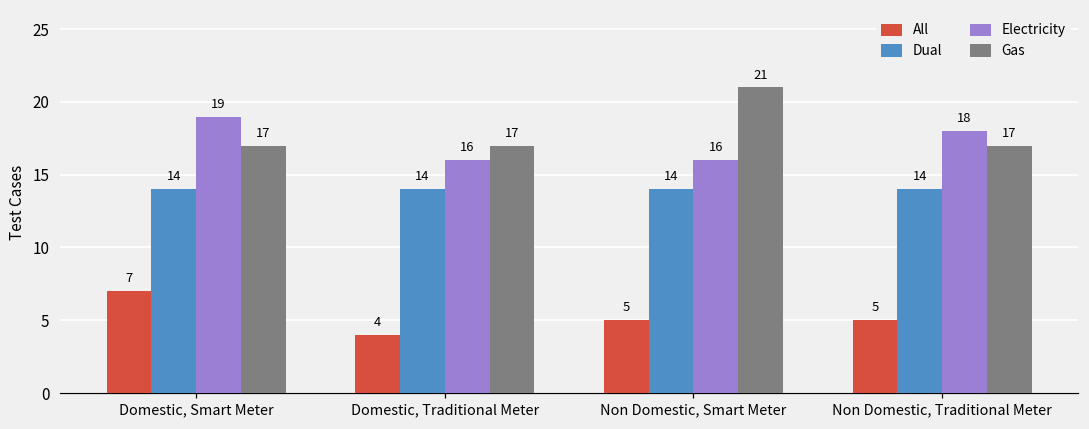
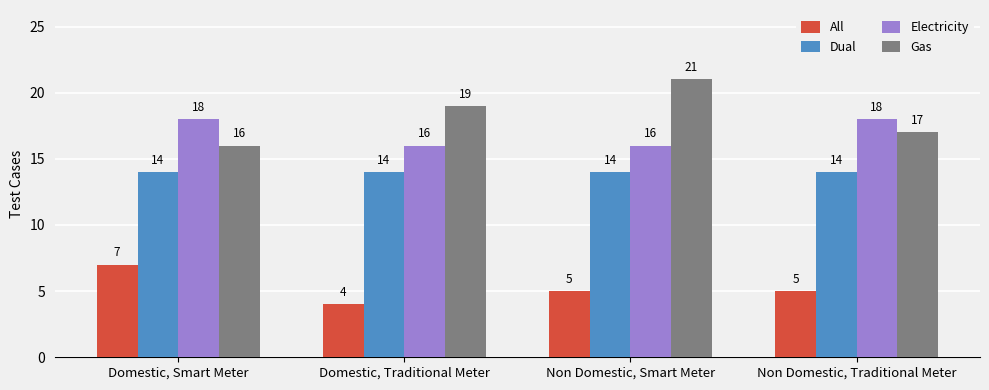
Electricity, Domestic, Smart Meter: 19 -> 18
Gas, Domestic, Smart Meter: 17 -> 16
Gas, Domestic, Traditional Meter: 17 -> 19
